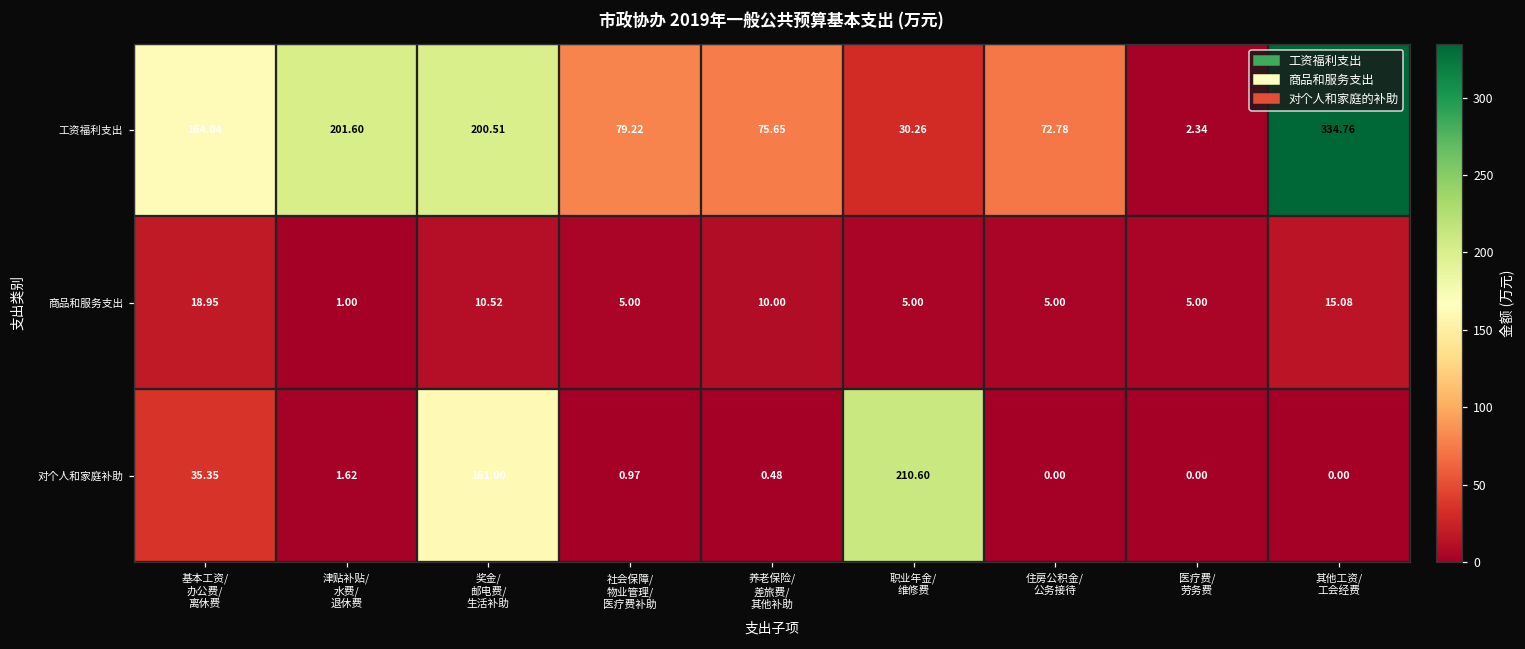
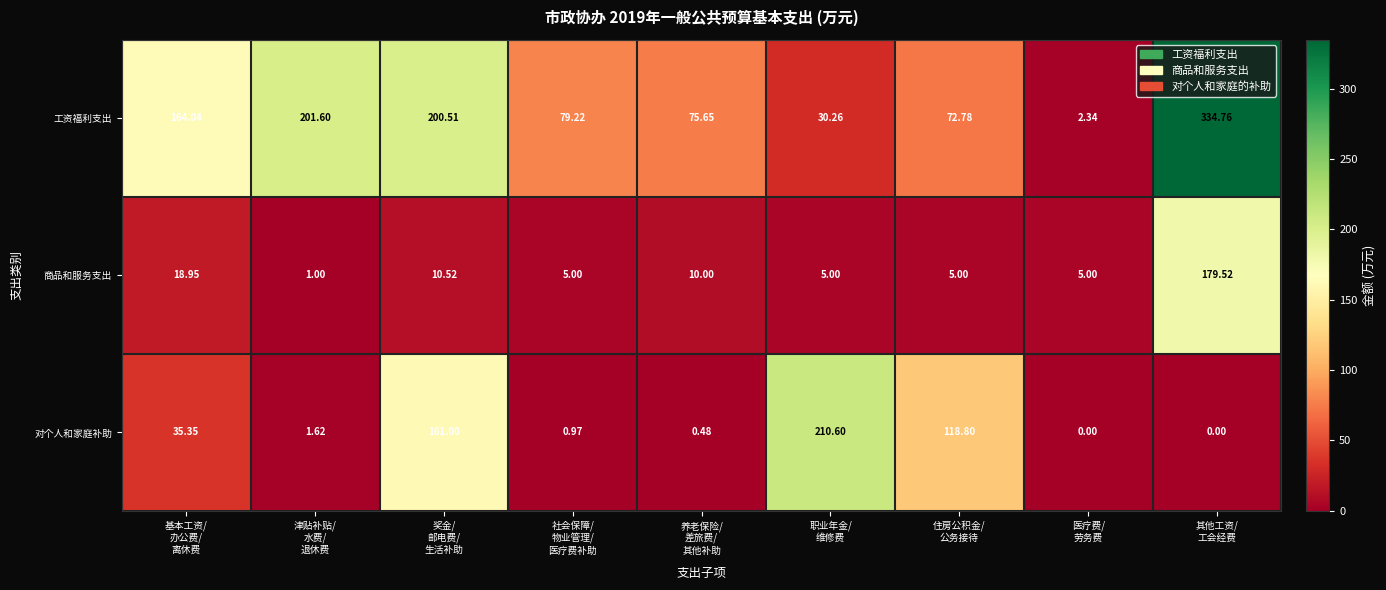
商品和服务支出, 其他工资/ 工会经费: 15.08 -> 179.52
对个人和家庭补助, 住房公积金/ 公务接待: 0.00 -> 118.80
